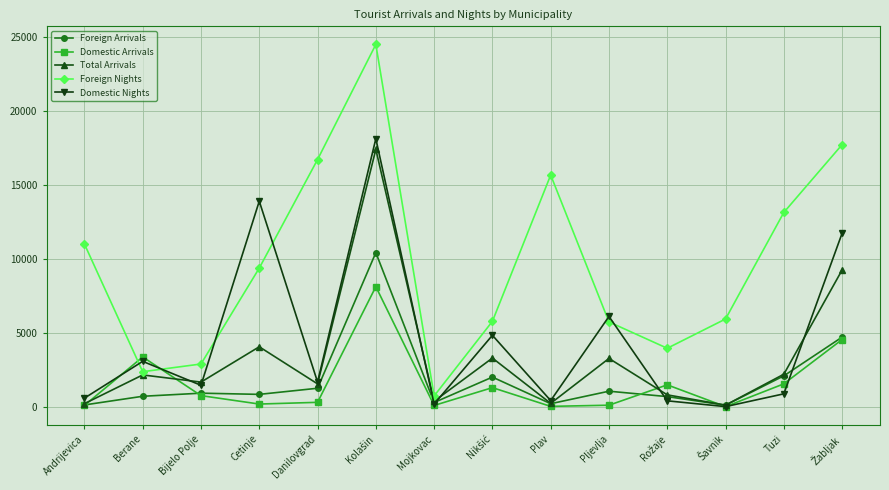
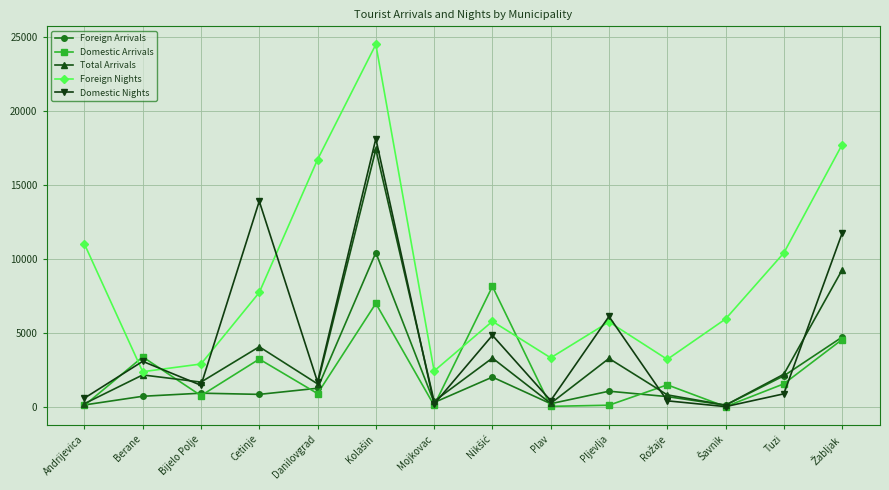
Domestic Arrivals, Cetinje: 200 -> 3200
Foreign Nights, Cetinje: 9400 -> 7700
Domestic Arrivals, Danilovgrad: 300 -> 900
Domestic Arrivals, Kolašin: 8100 -> 7000
Foreign Nights, Mojkovac: 700 -> 2400
Domestic Arrivals, Nikšić: 1300 -> 8100
Foreign Nights, Plav: 15700 -> 3300
Foreign Nights, Rožaje: 3900 -> 3200
Foreign Nights, Tuzi: 13100 -> 10400
